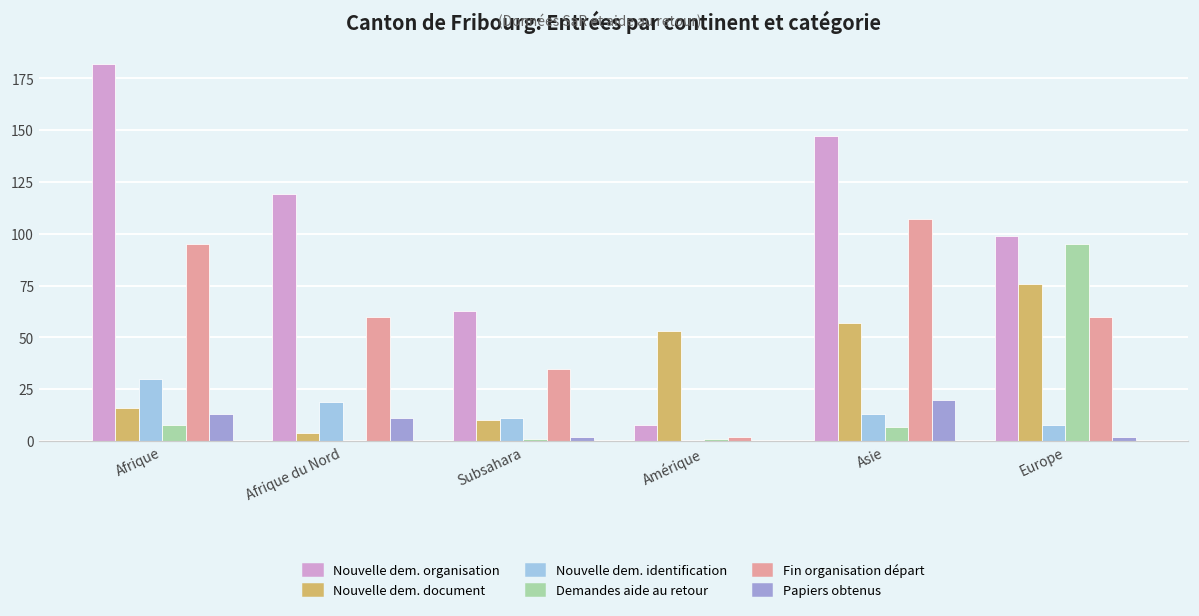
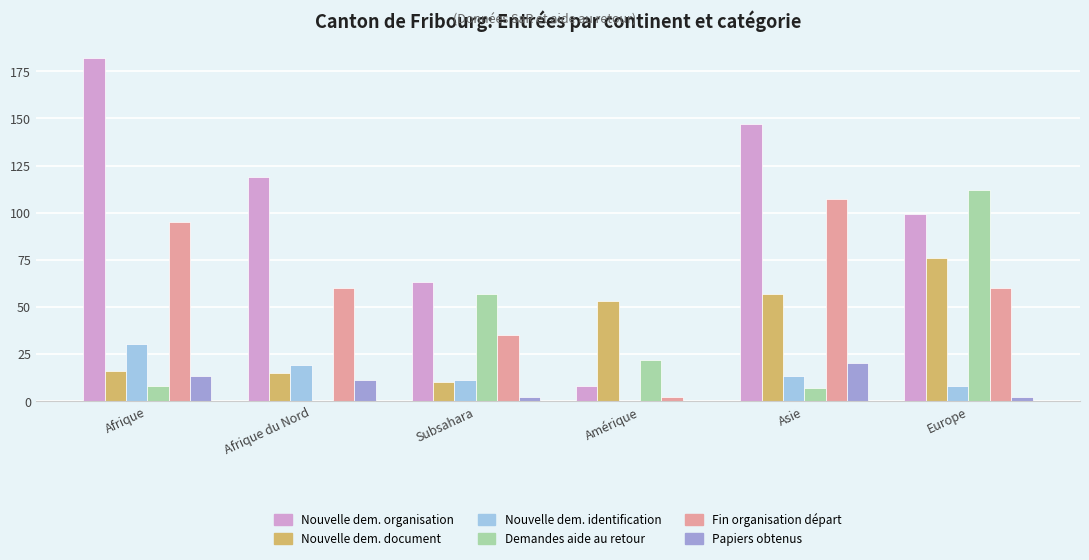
Nouvelle dem. document, Afrique du Nord: 4 -> 15
Demandes aide au retour, Subsahara: 1 -> 57
Demandes aide au retour, Amérique: 1 -> 22
Demandes aide au retour, Europe: 95 -> 112
